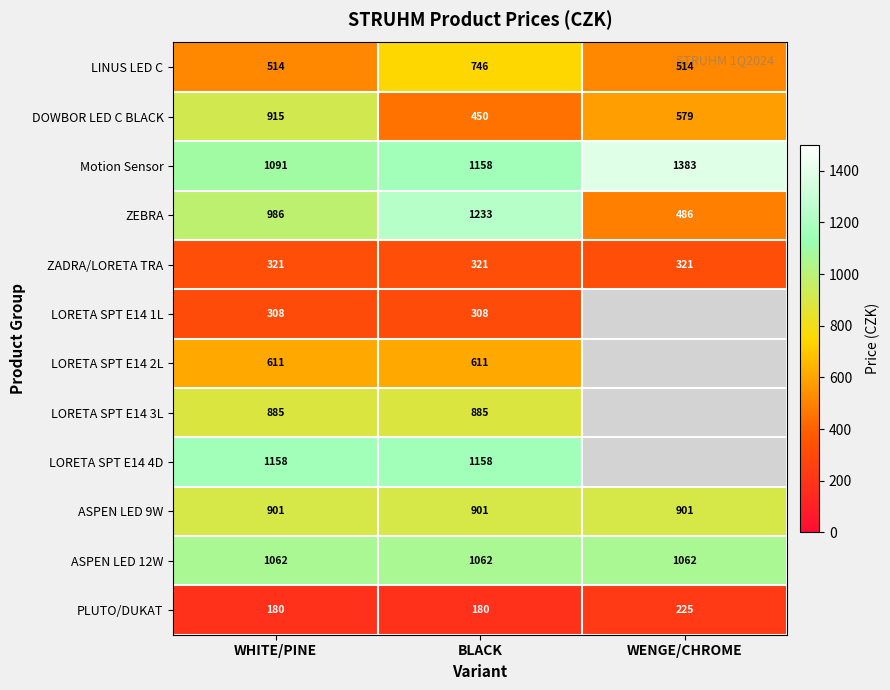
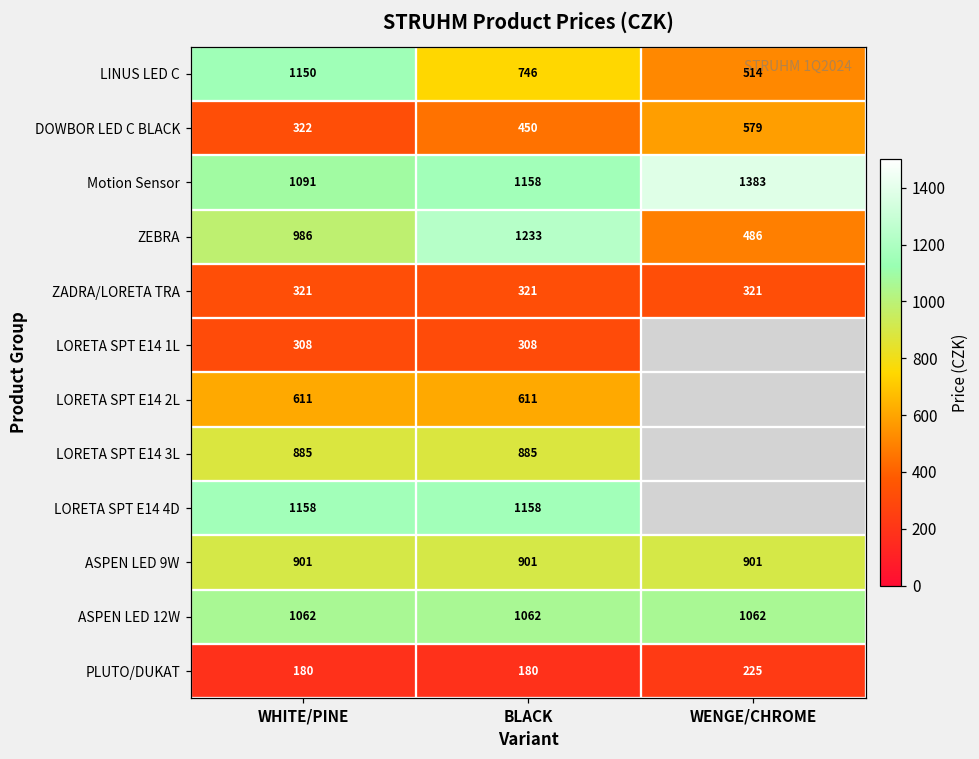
LINUS LED C, WHITE/PINE: 514 -> 1150
DOWBOR LED C BLACK, WHITE/PINE: 915 -> 322
